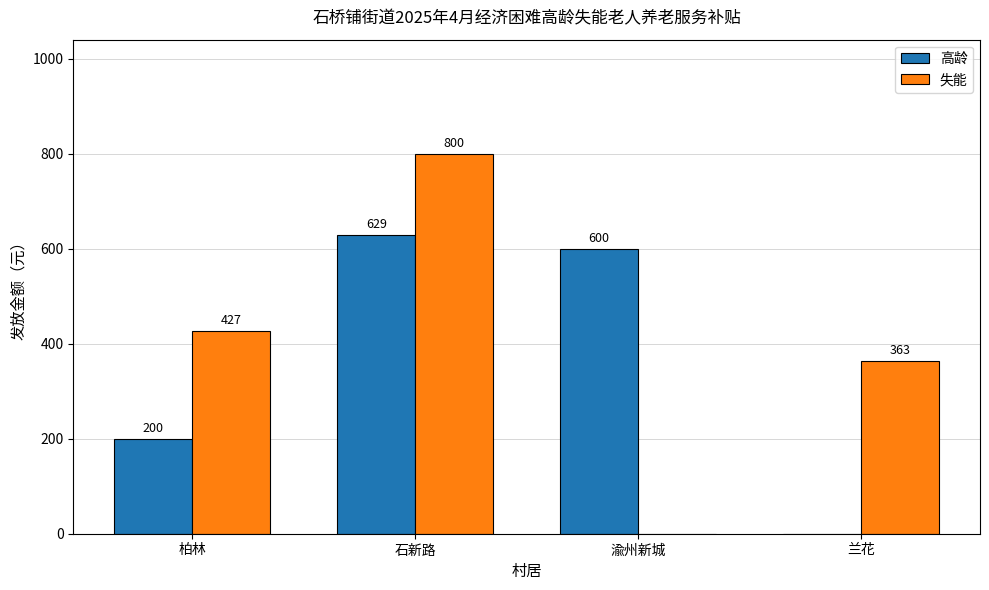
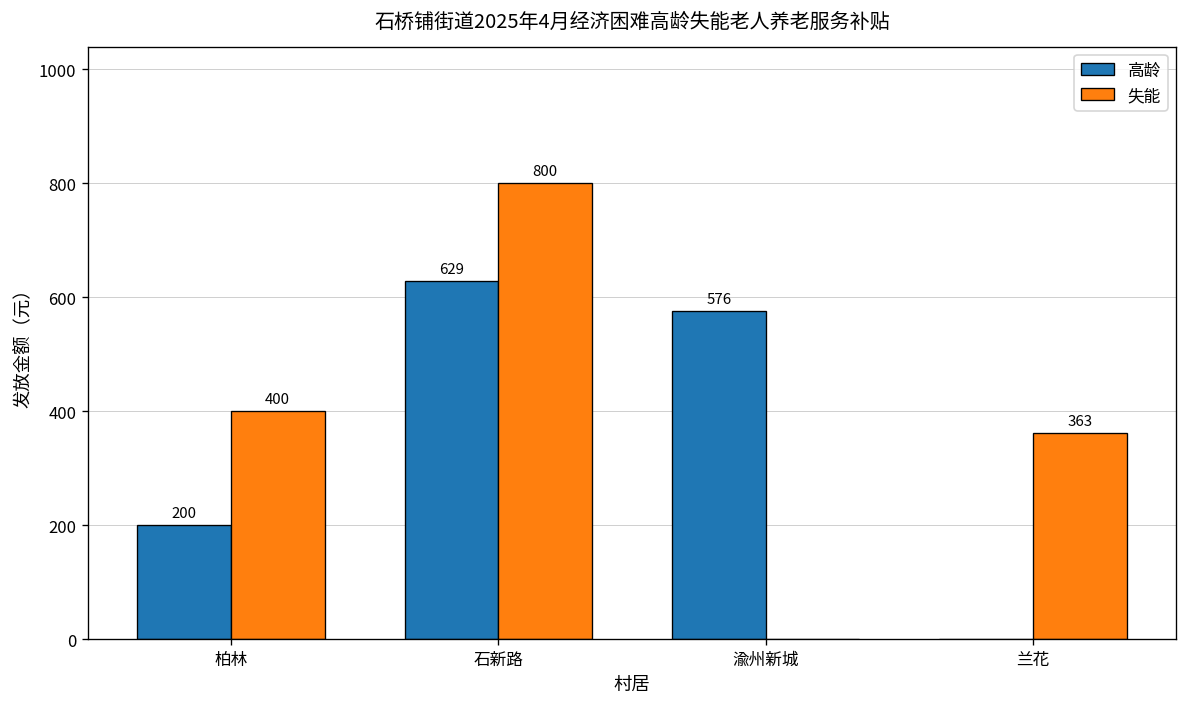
失能, 柏林: 427 -> 400
高龄, 渝州新城: 600 -> 576
